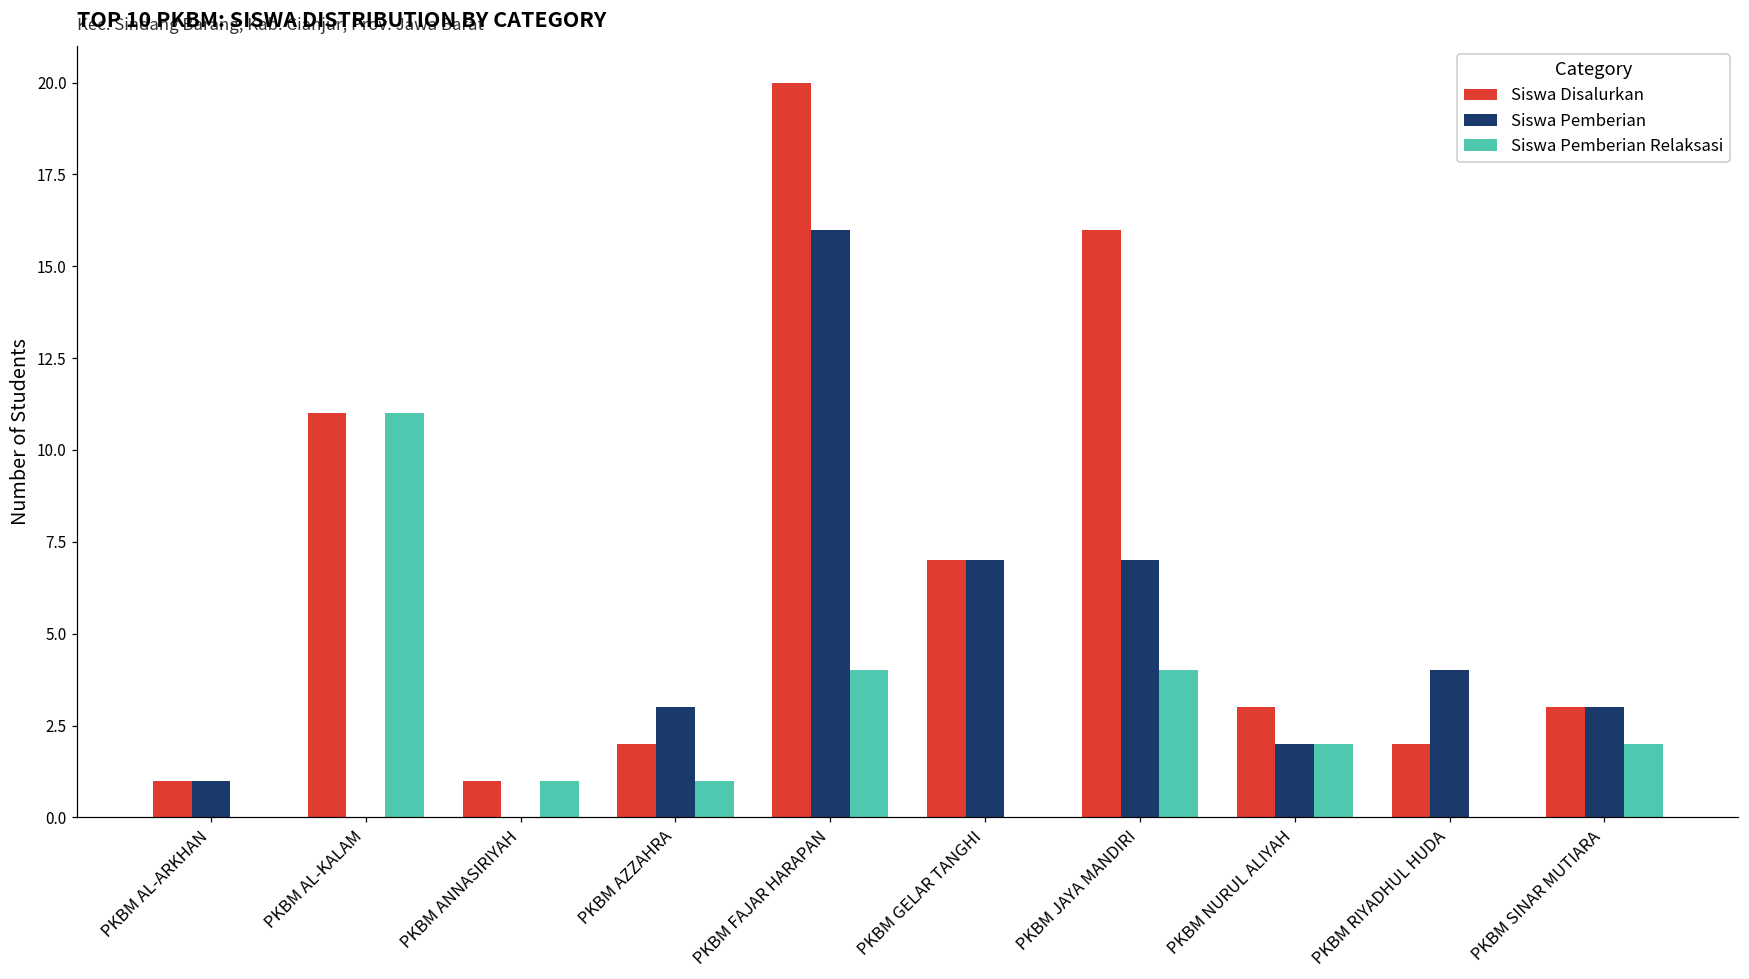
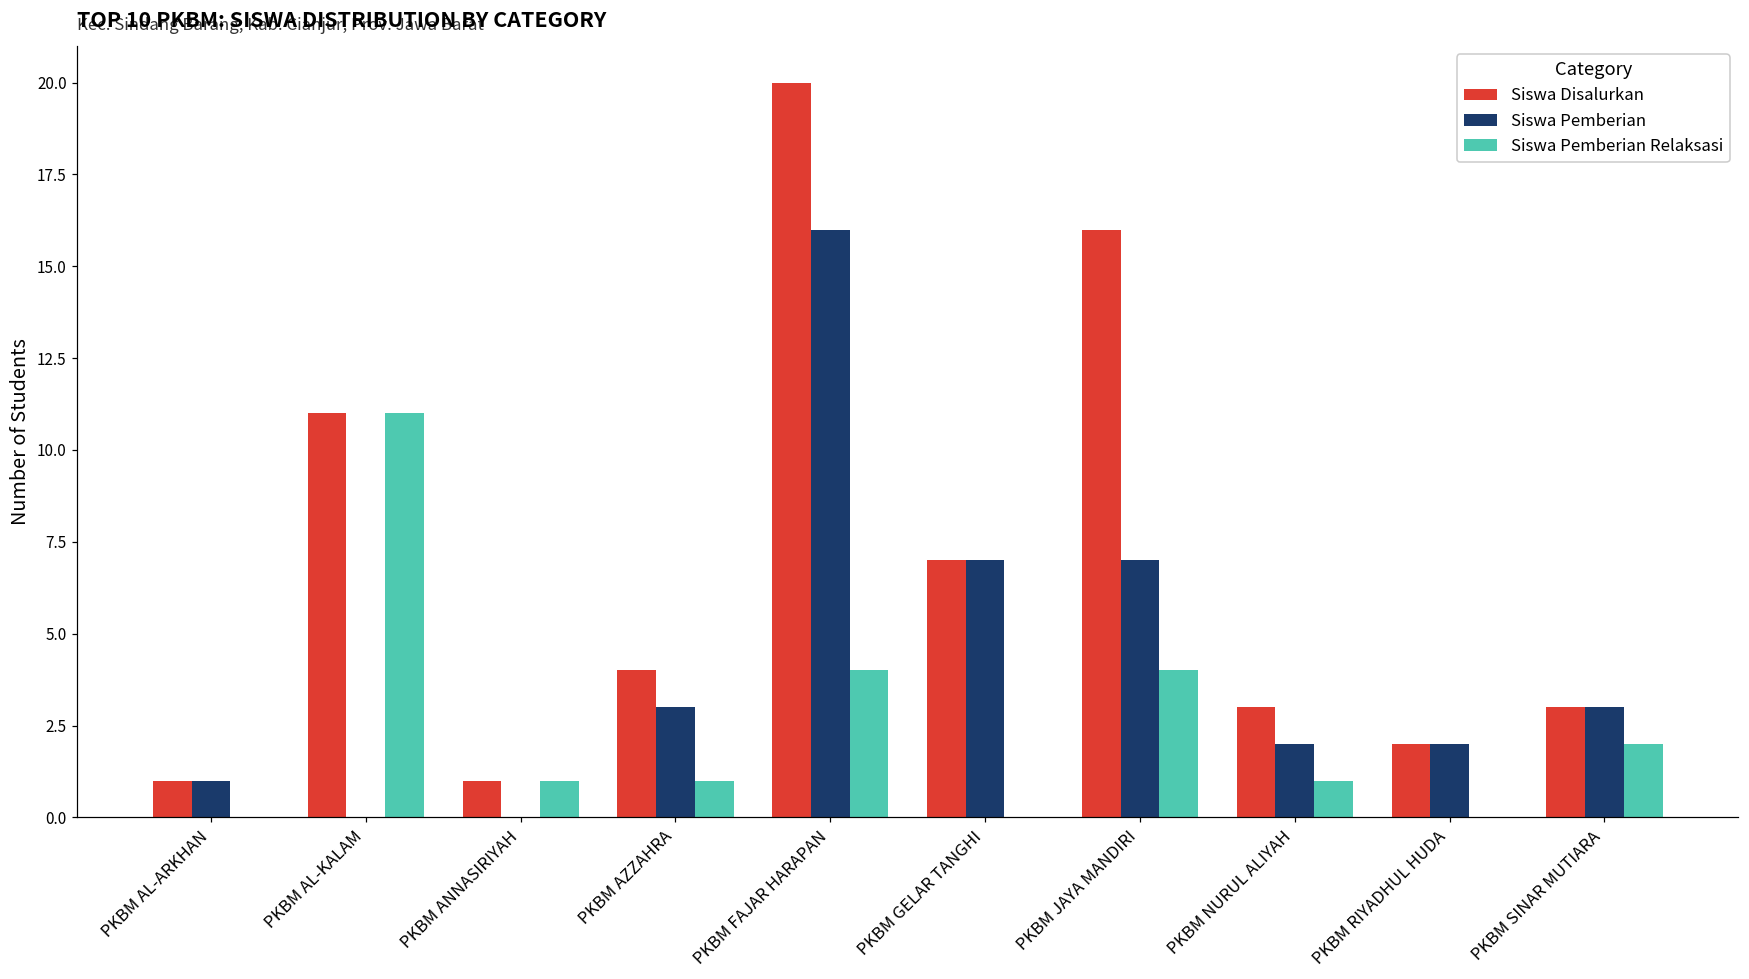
Siswa Disalurkan, PKBM AZZAHRA: 2 -> 4
Siswa Pemberian Relaksasi, PKBM NURUL ALIYAH: 2 -> 1
Siswa Pemberian, PKBM RIYADHUL HUDA: 4 -> 2
